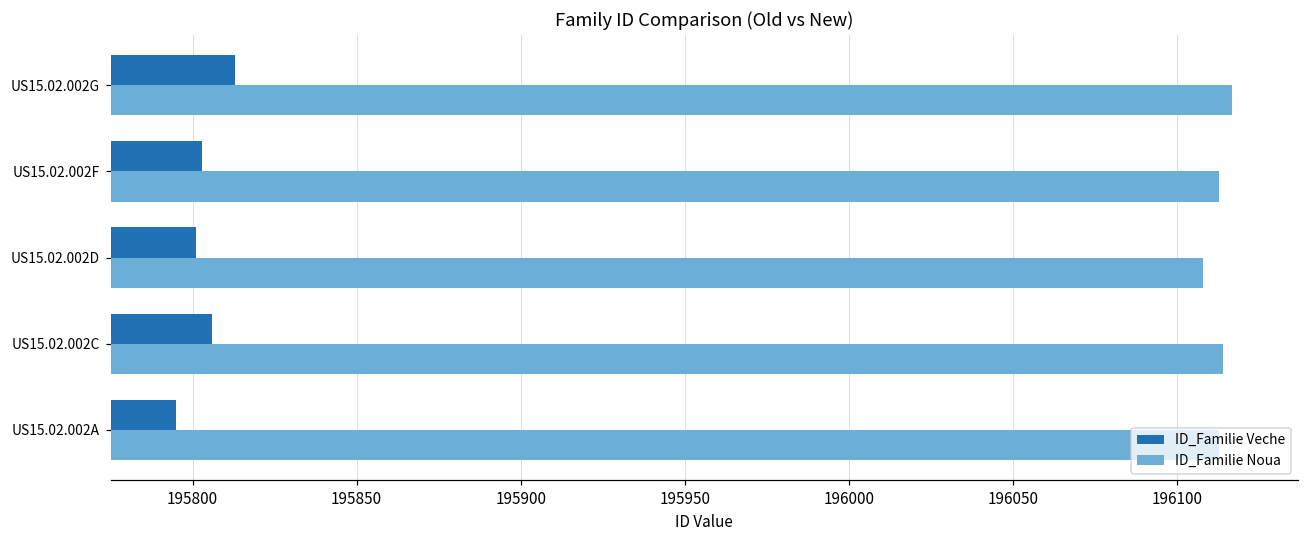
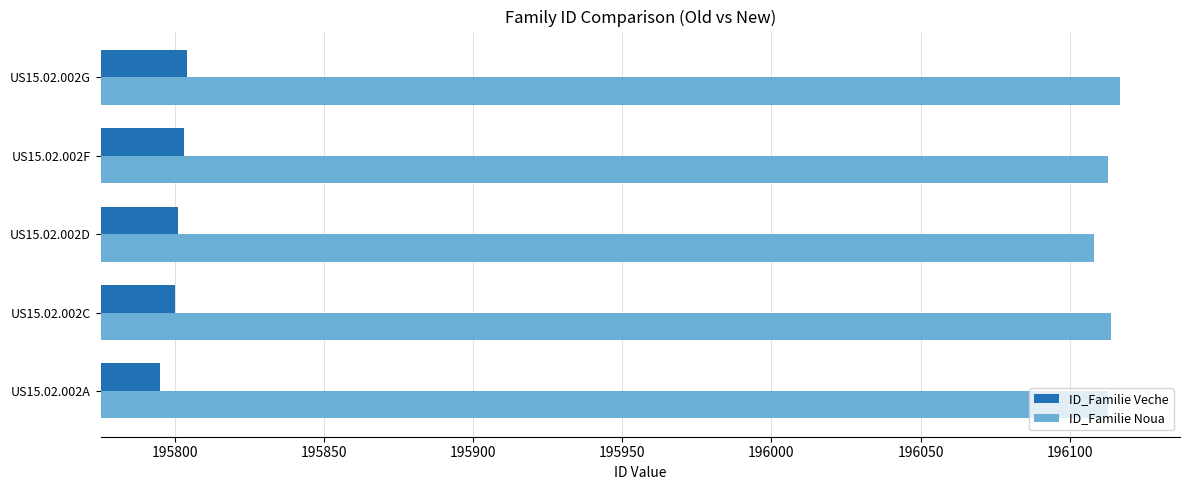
ID_Familie Veche, US15.02.002G: 195813 -> 195804
ID_Familie Veche, US15.02.002C: 195806 -> 195800
